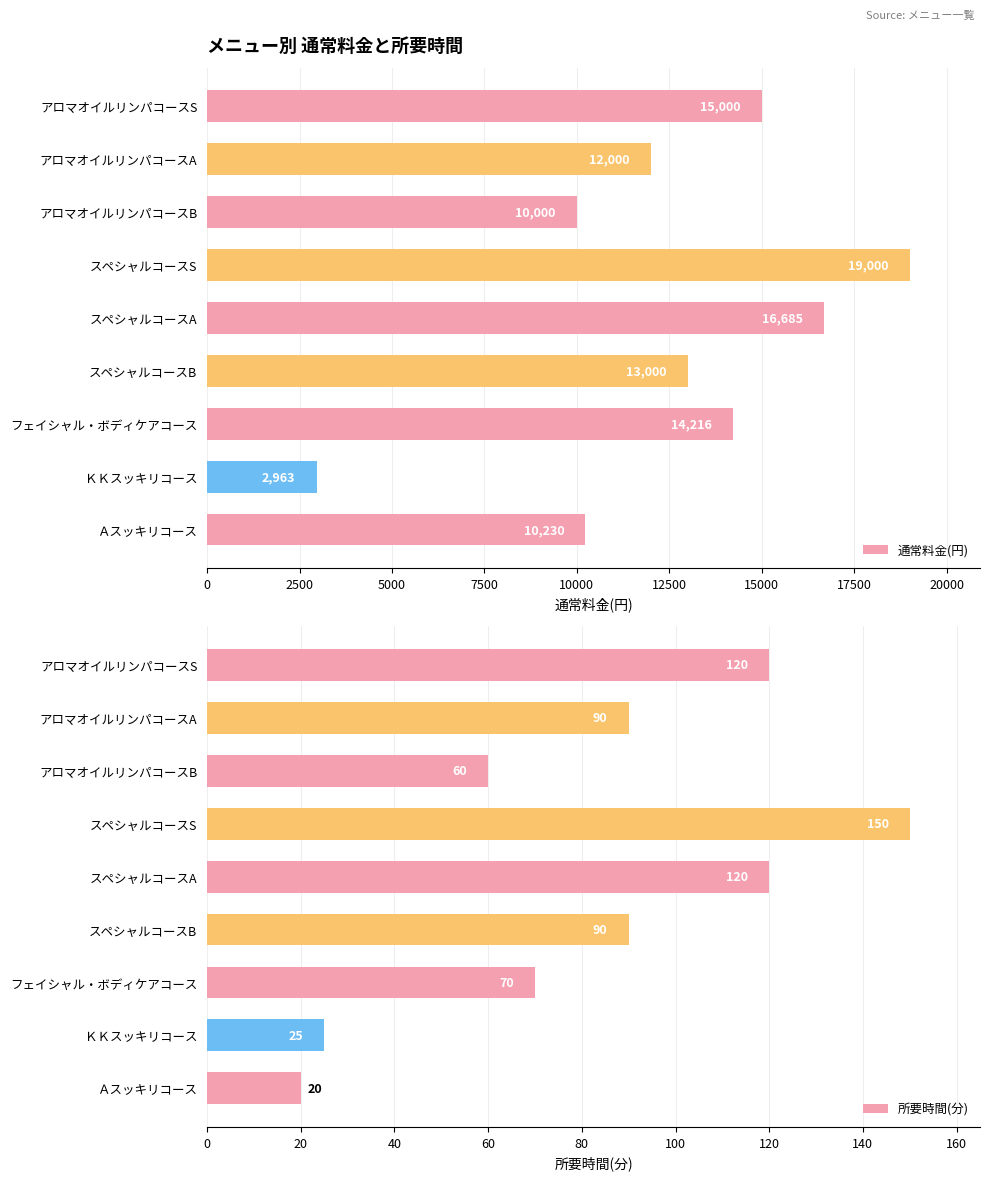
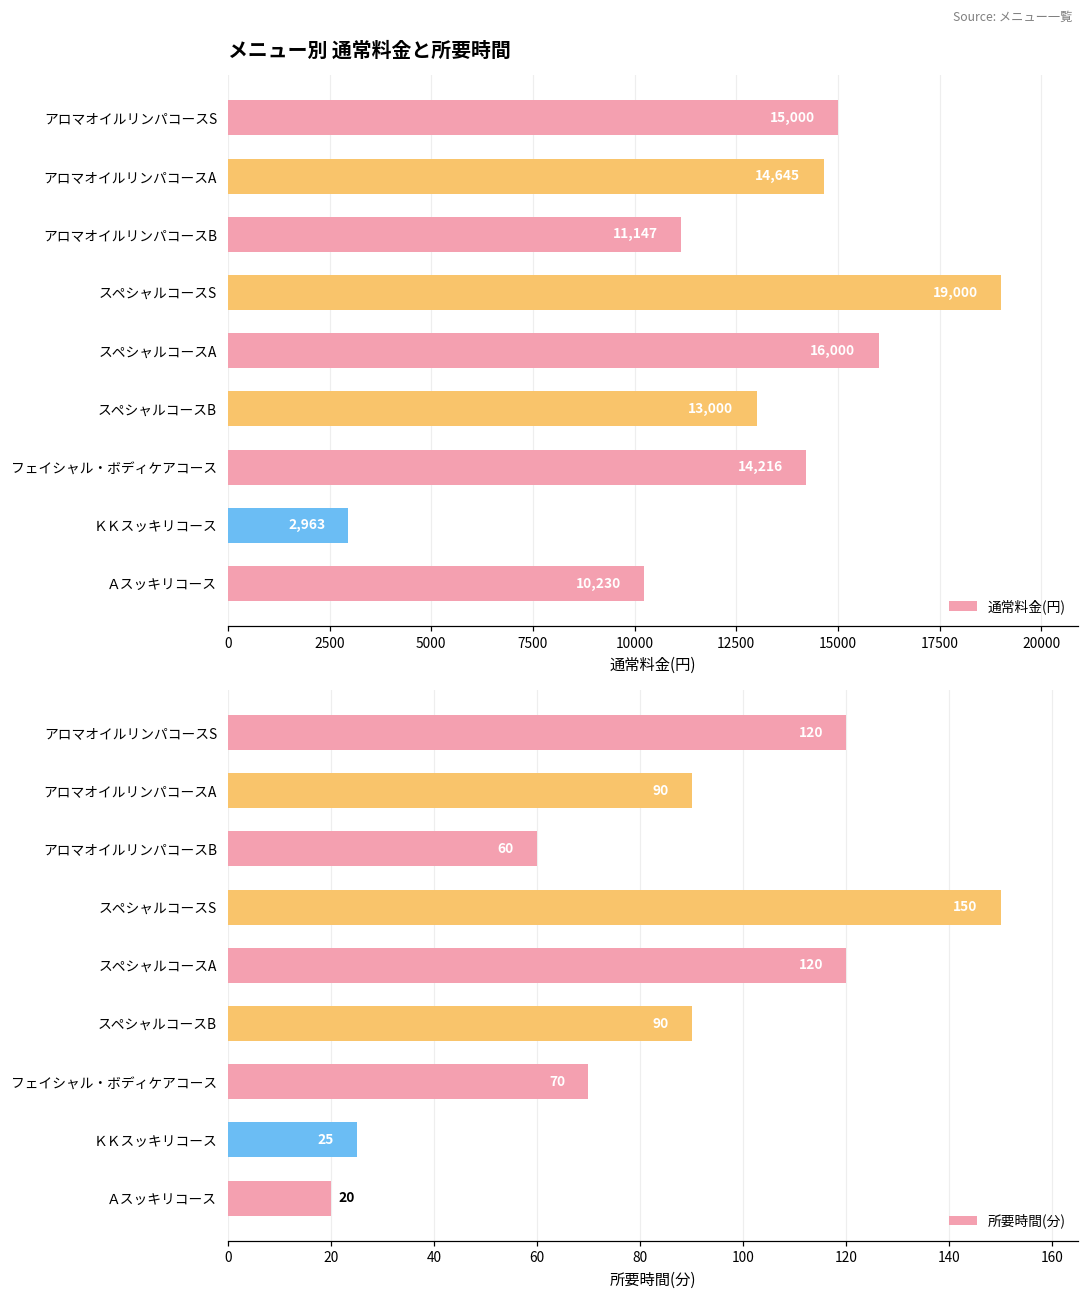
メニュー別 通常料金と所要時間, アロマオイルリンパコースA: 12,000 -> 14,645
メニュー別 通常料金と所要時間, アロマオイルリンパコースB: 10,000 -> 11,147
メニュー別 通常料金と所要時間, スペシャルコースA: 16,685 -> 16,000
